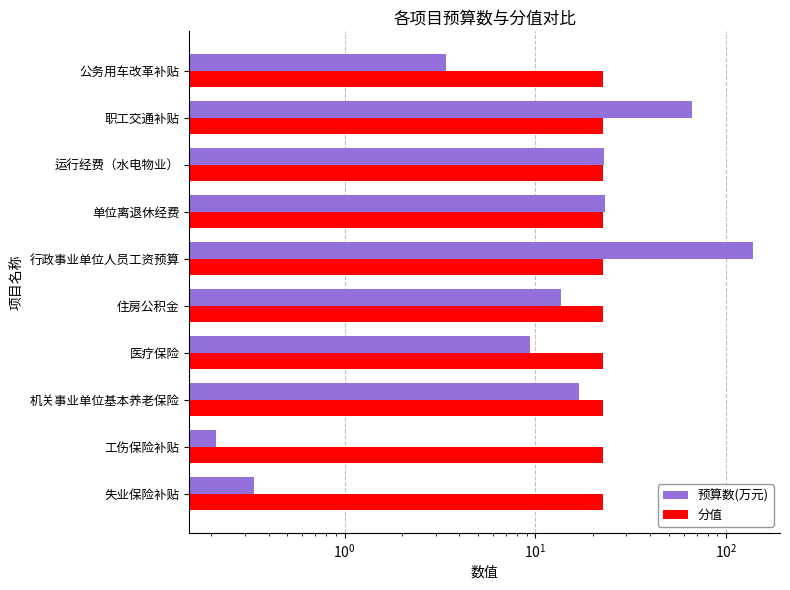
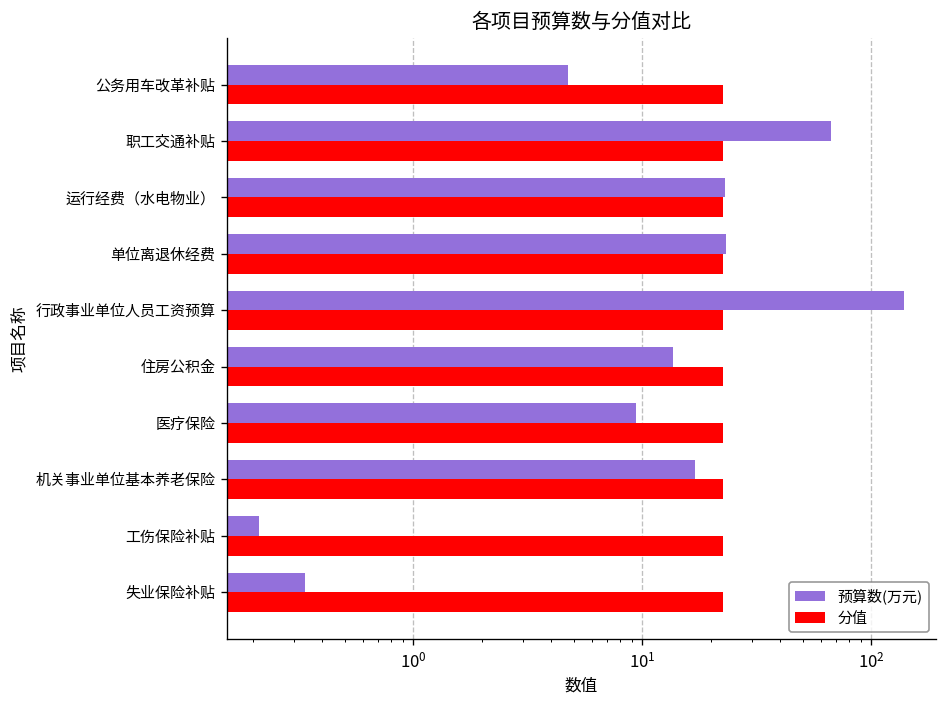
预算数(万元), 公务用车改革补贴: 3.4 -> 4.7
